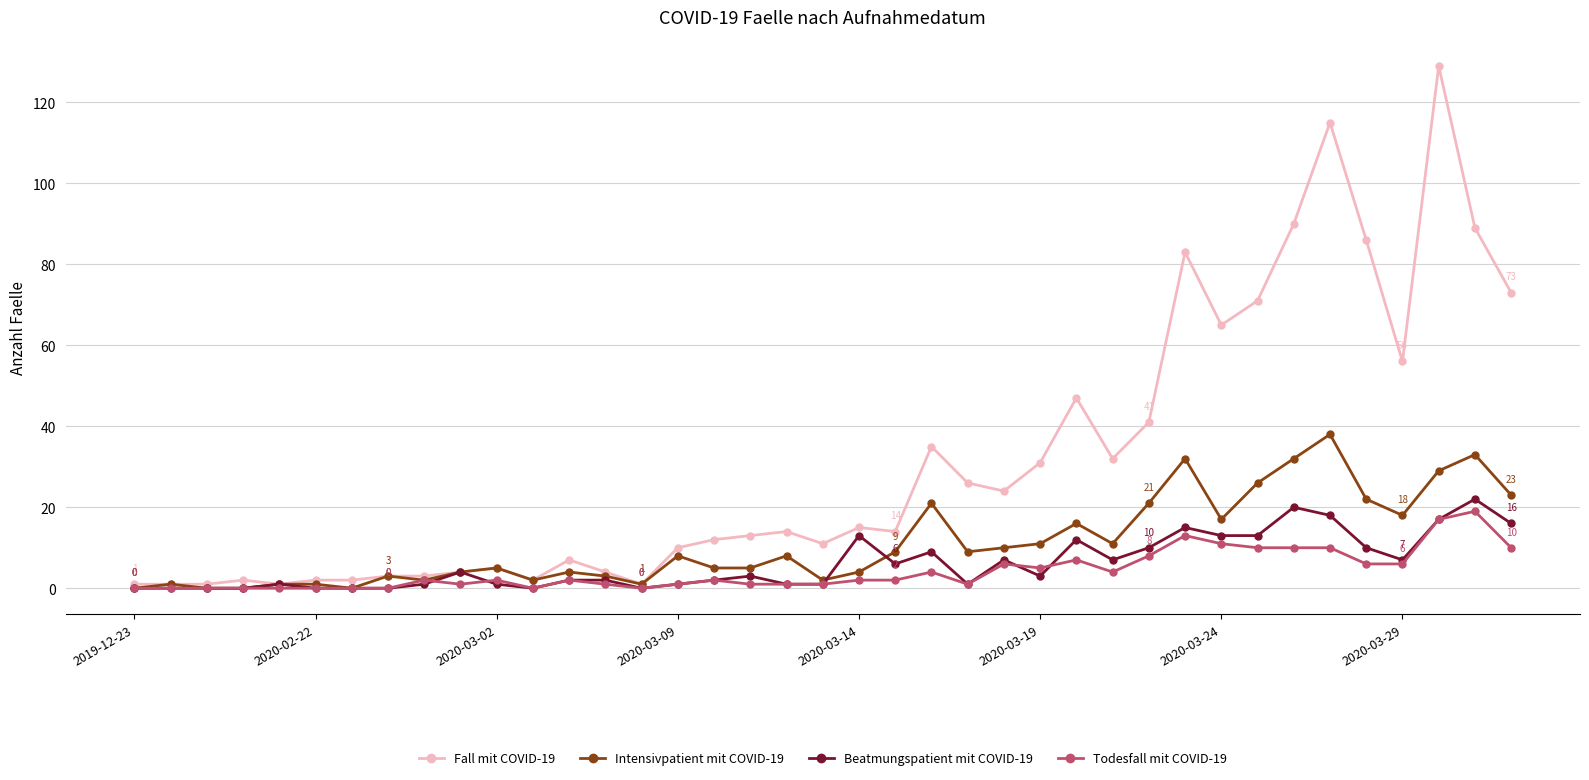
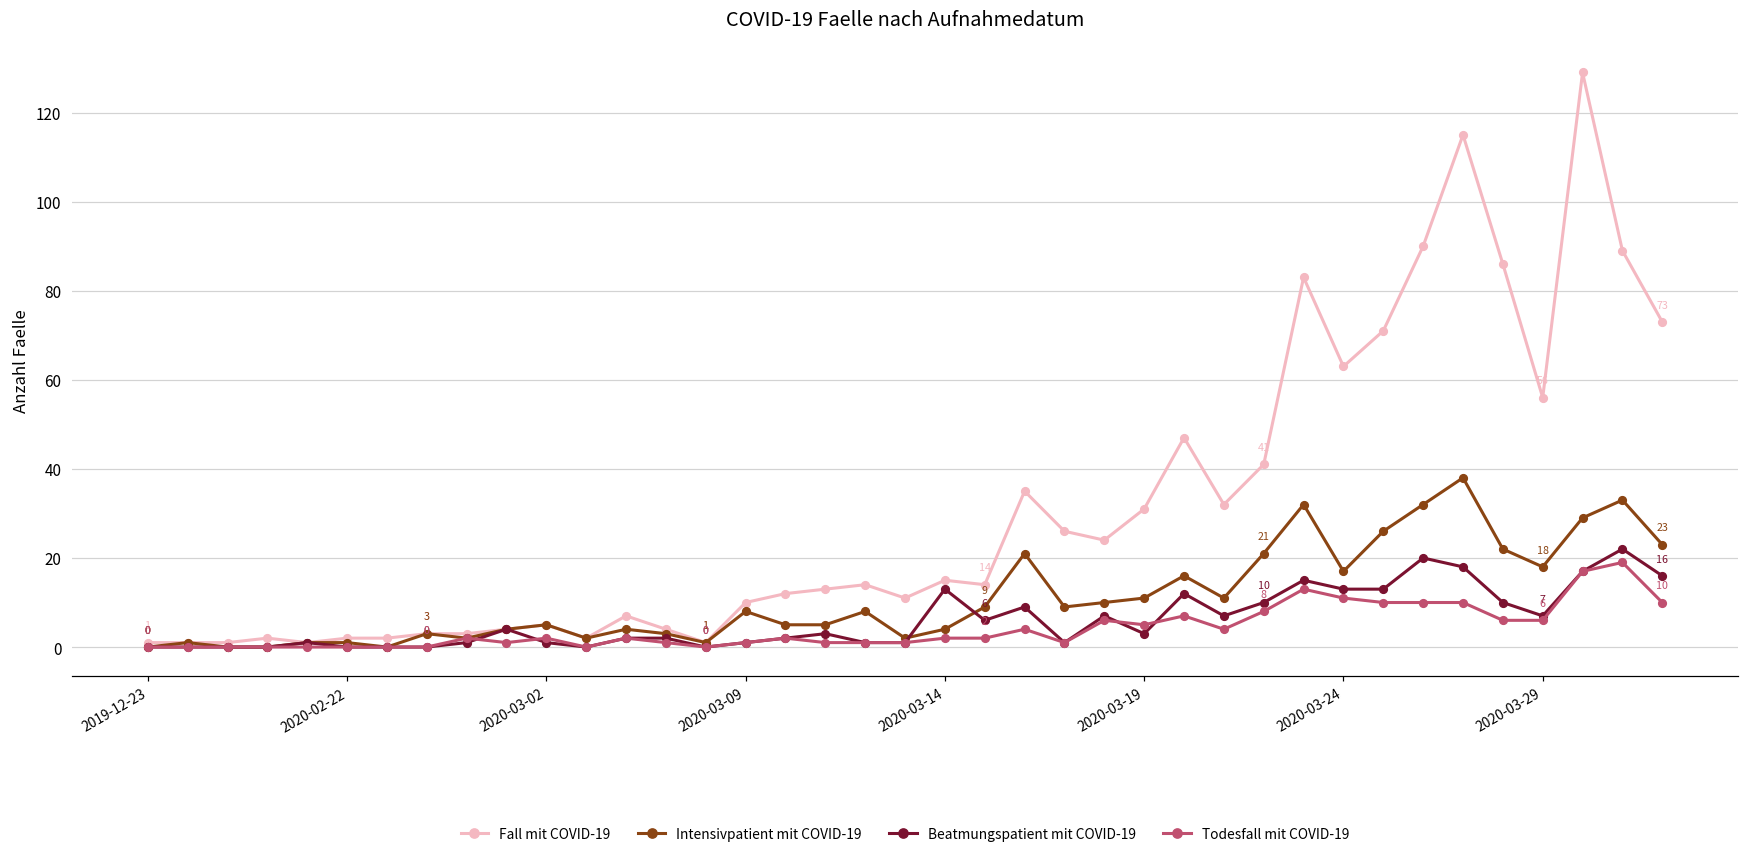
Fall mit COVID-19, 2020-03-24: 65 -> 63
